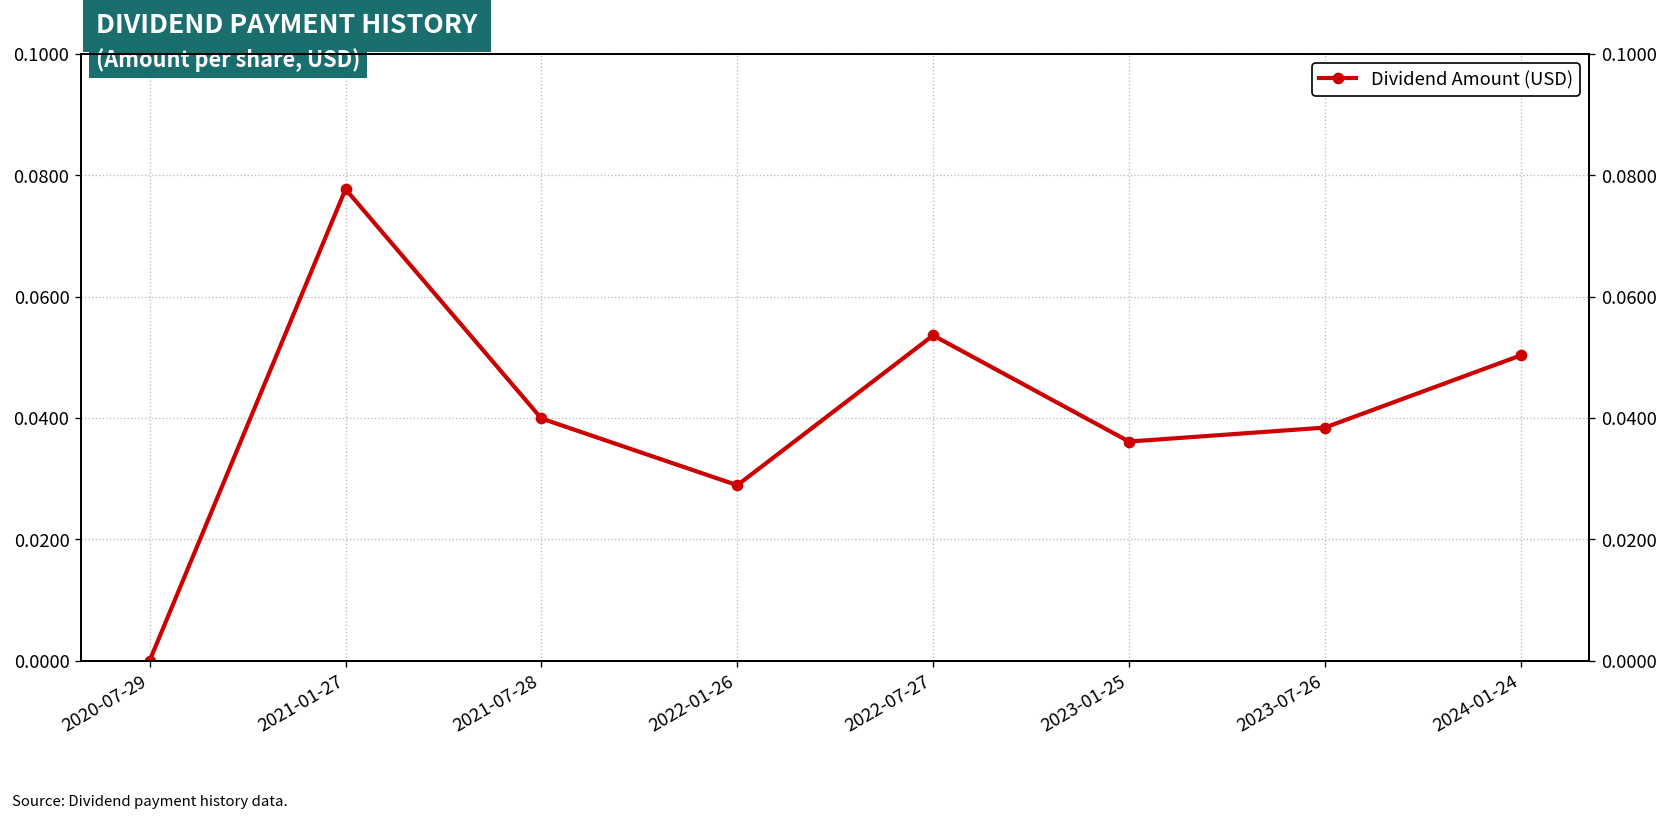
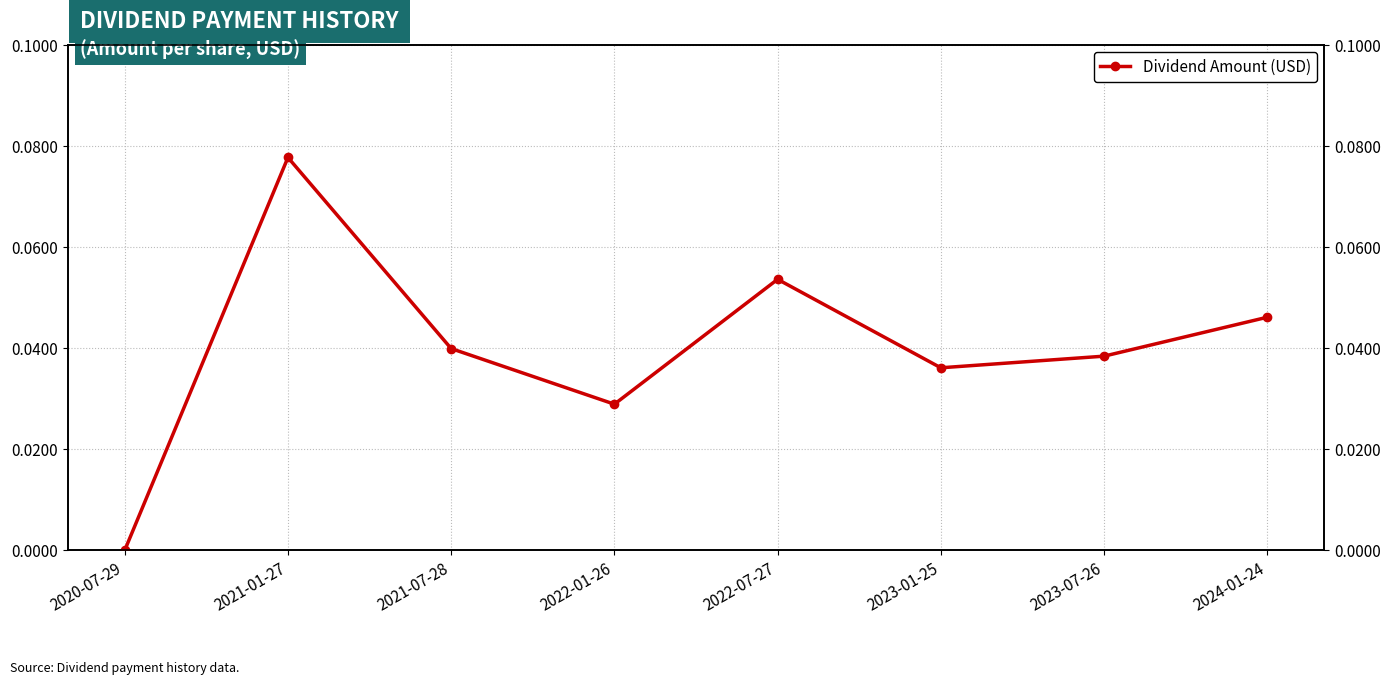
2024-01-24: 0.050 -> 0.046
